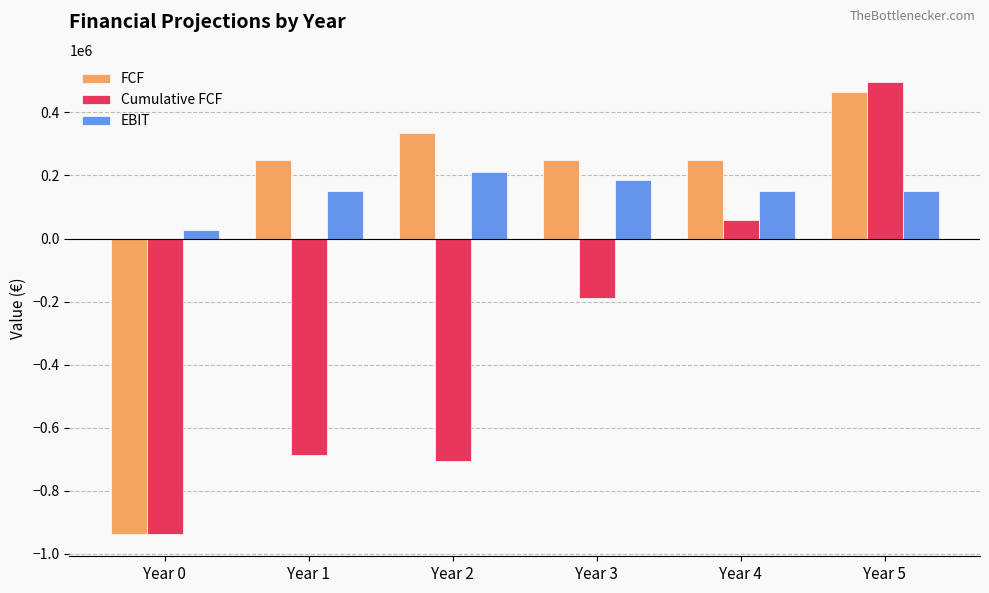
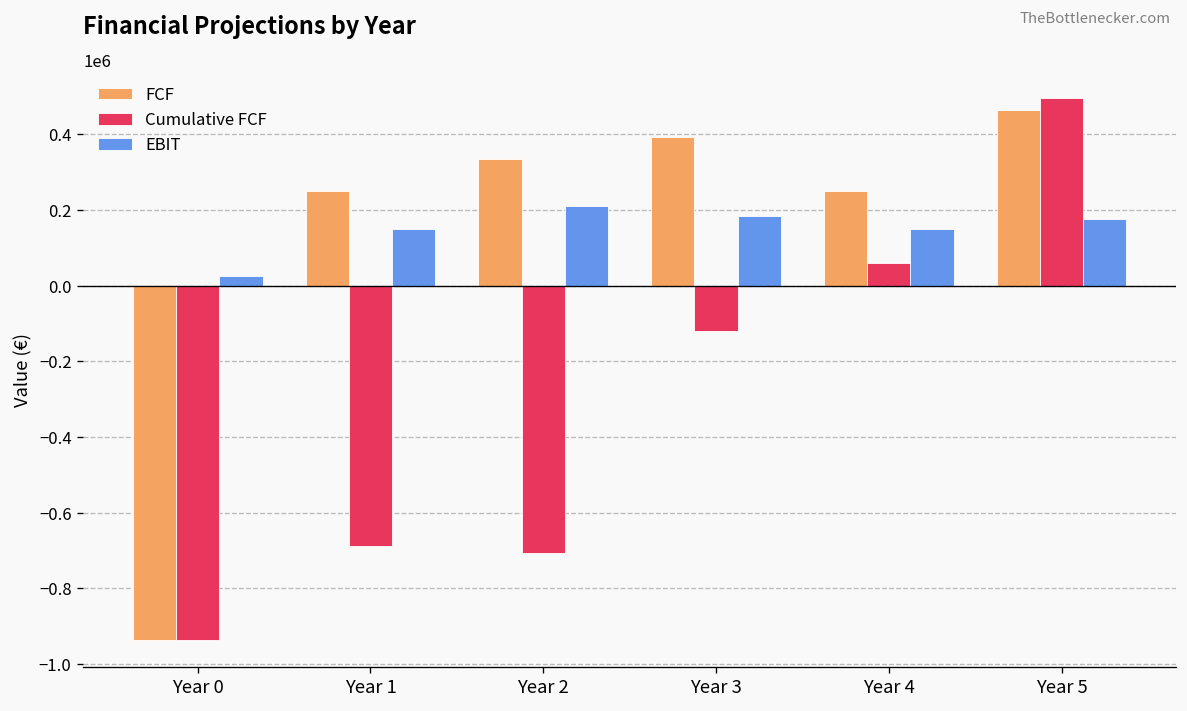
FCF, Year 3: 250000 -> 390000
Cumulative FCF, Year 3: -190000 -> -120000
EBIT, Year 5: 150000 -> 180000
